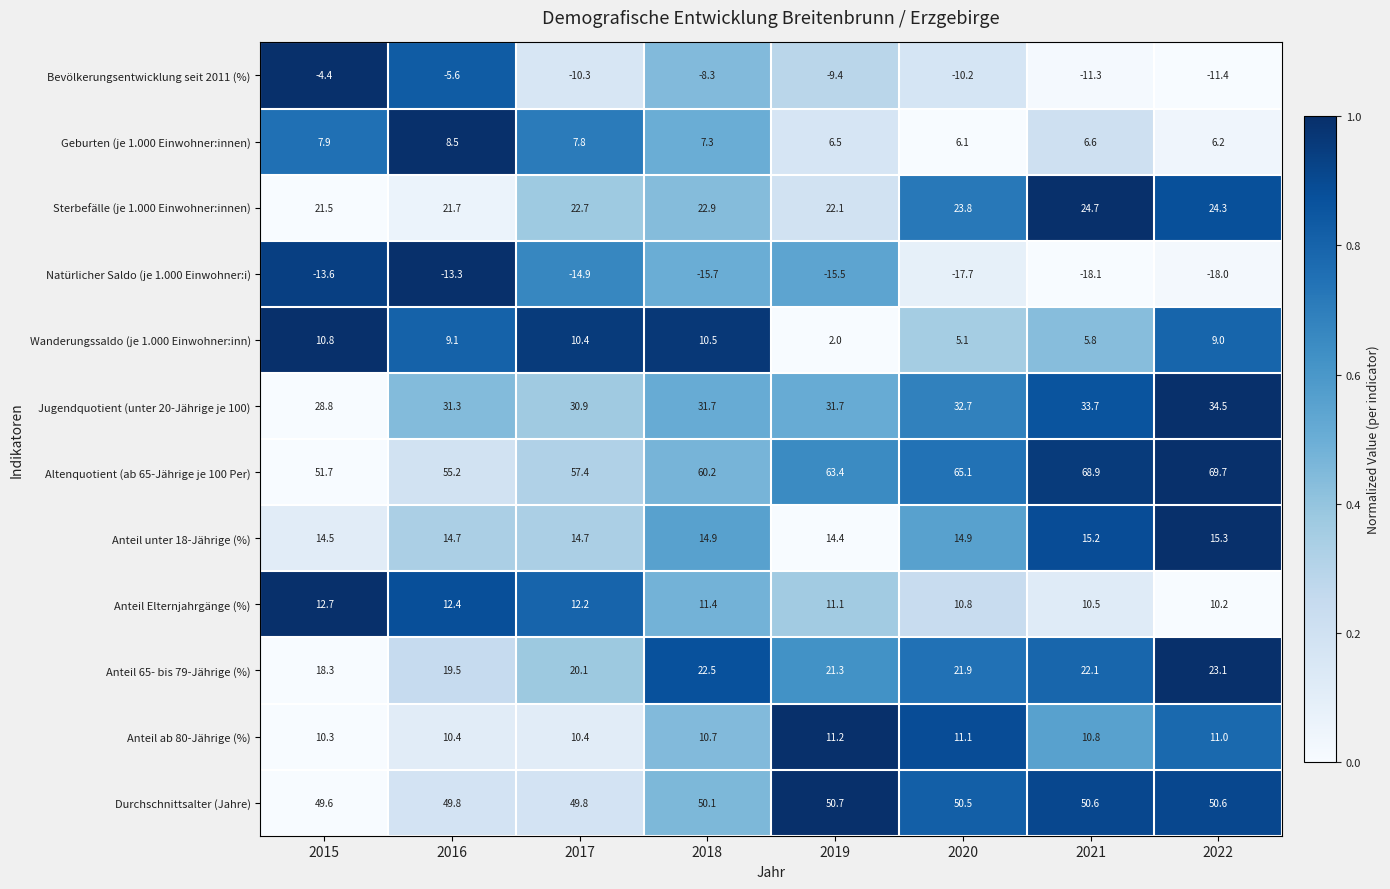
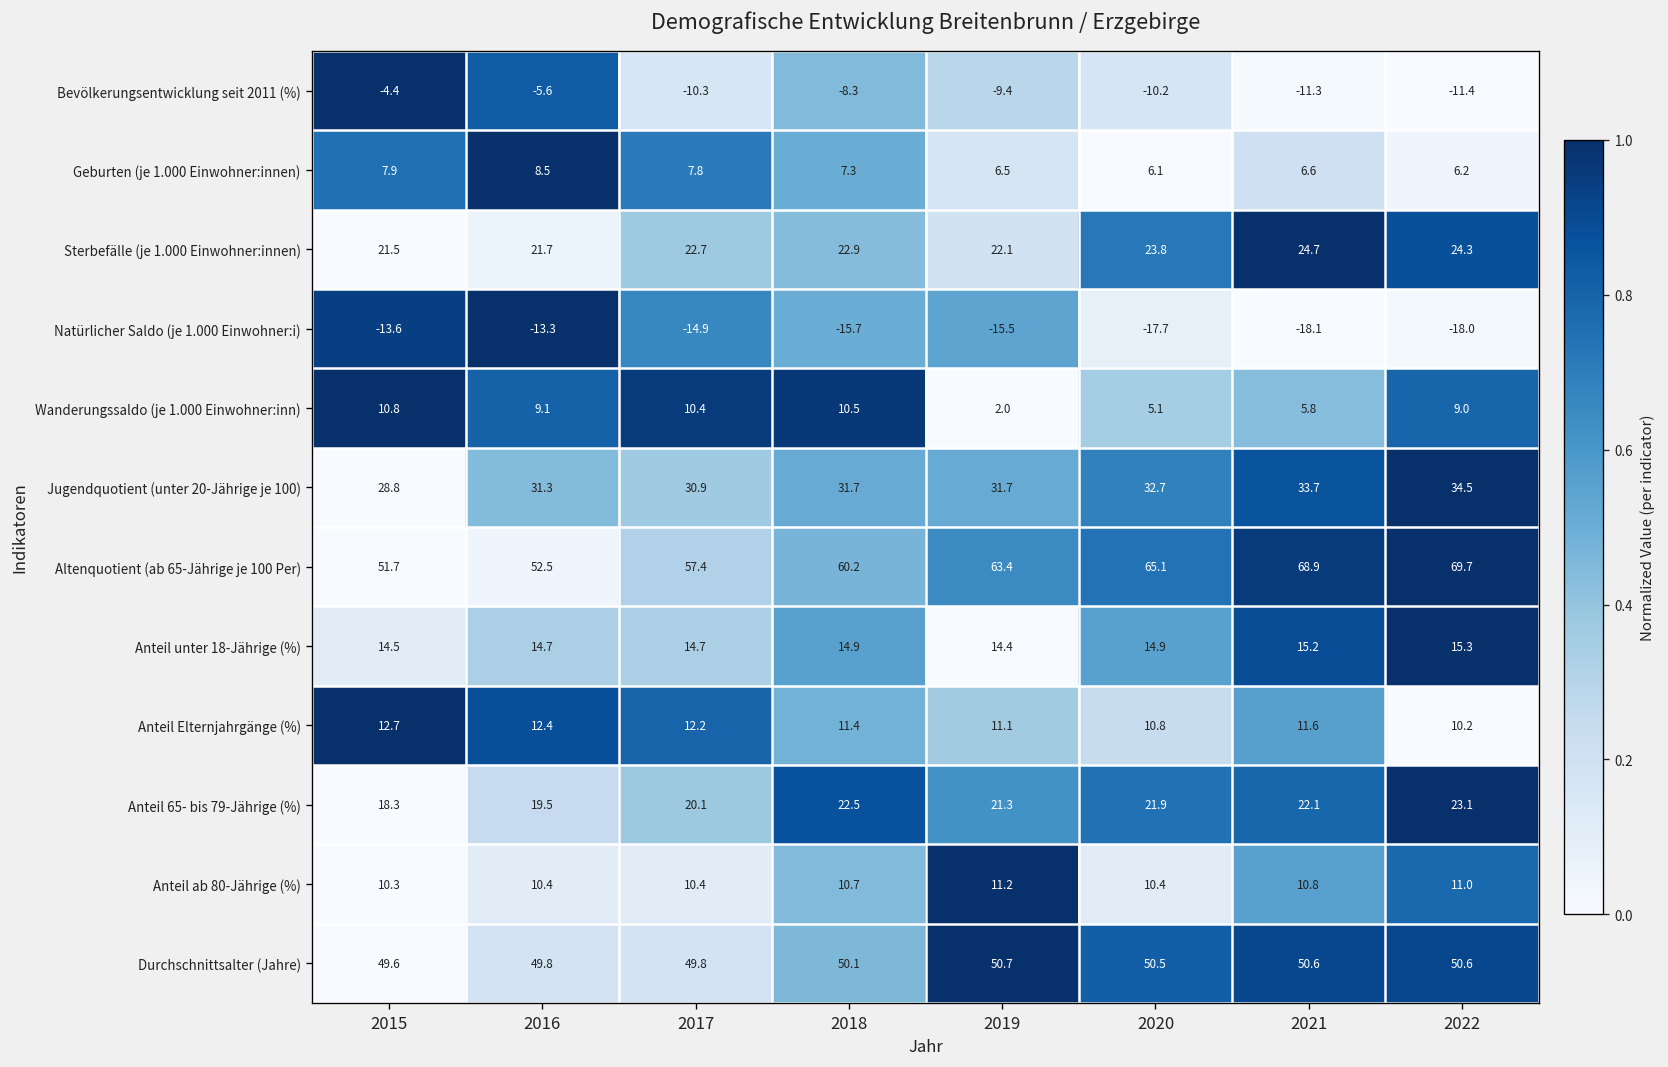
Altenquotient (ab 65-Jährige je 100 Per), 2016: 55.2 -> 52.5
Anteil Elternjahrgänge (%), 2021: 10.5 -> 11.6
Anteil ab 80-Jährige (%), 2020: 11.1 -> 10.4
